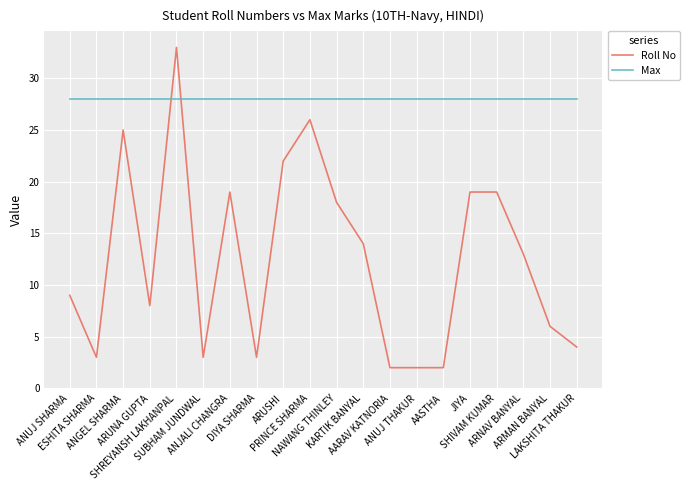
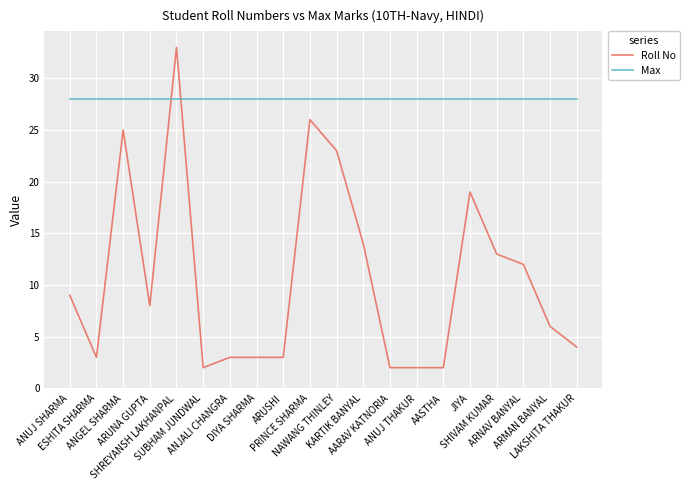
Roll No, SUBHAM JUNDWAL: 3 -> 2
Roll No, ANJALI CHANGRA: 19 -> 3
Roll No, ARUSHI: 22 -> 3
Roll No, NAWANG THINLEY: 18 -> 23
Roll No, SHIVAM KUMAR: 19 -> 13
Roll No, ARNAV BANYAL: 13 -> 12
